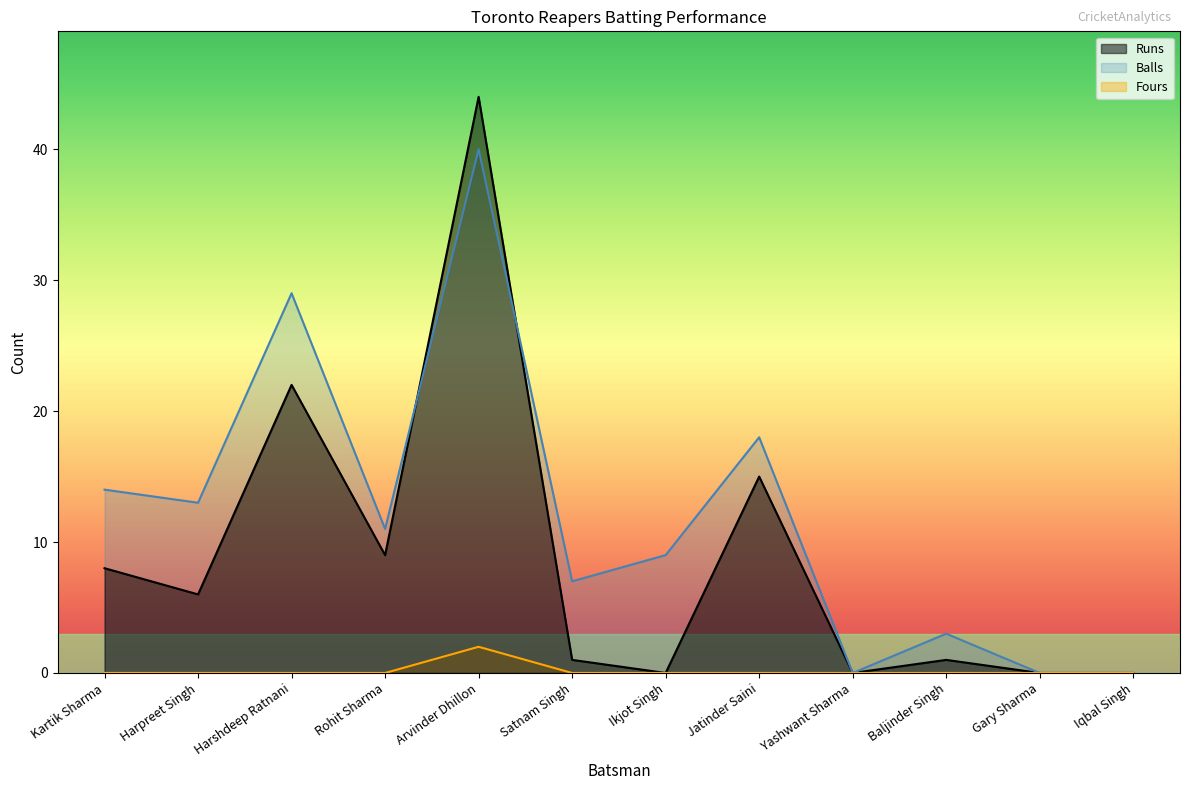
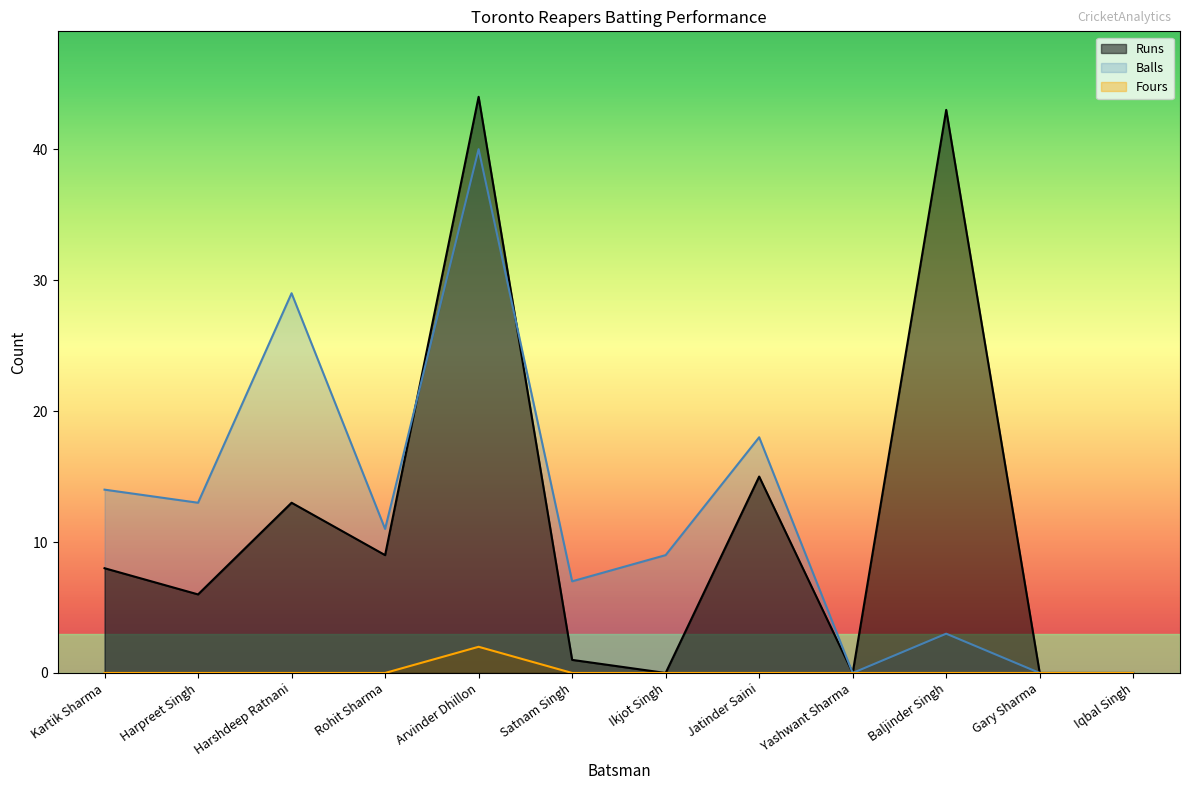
Runs, Harshdeep Ratnani: 22 -> 13
Runs, Baljinder Singh: 1 -> 43
